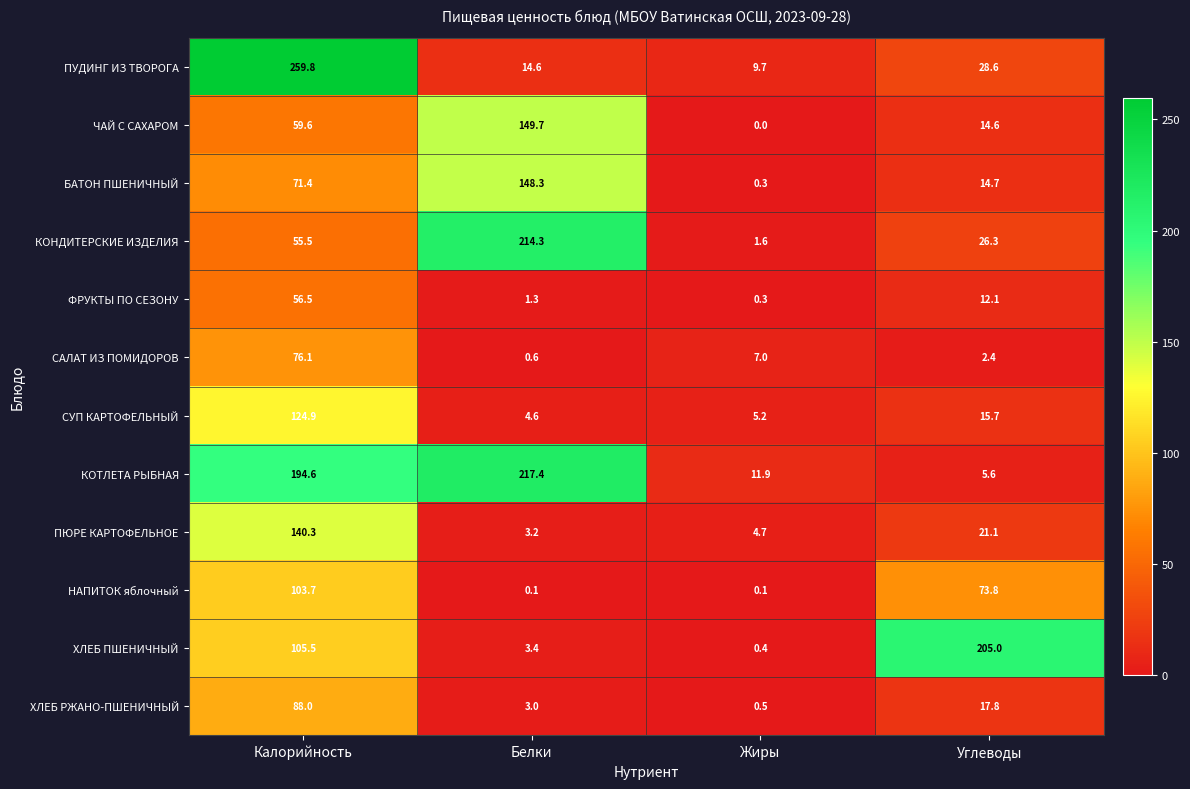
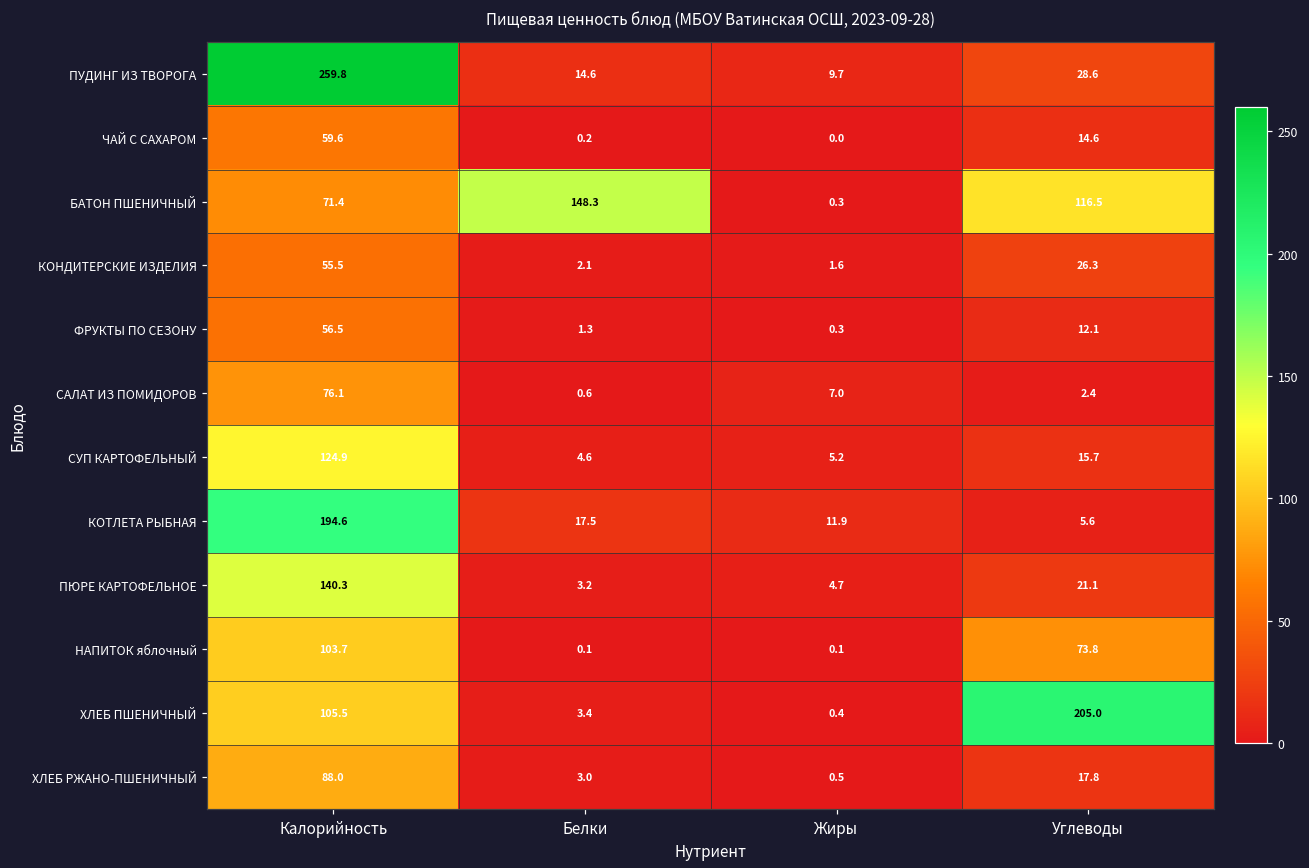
ЧАЙ С САХАРОМ, Белки: 149.7 -> 0.2
БАТОН ПШЕНИЧНЫЙ, Углеводы: 14.7 -> 116.5
КОНДИТЕРСКИЕ ИЗДЕЛИЯ, Белки: 214.3 -> 2.1
КОТЛЕТА РЫБНАЯ, Белки: 217.4 -> 17.5
